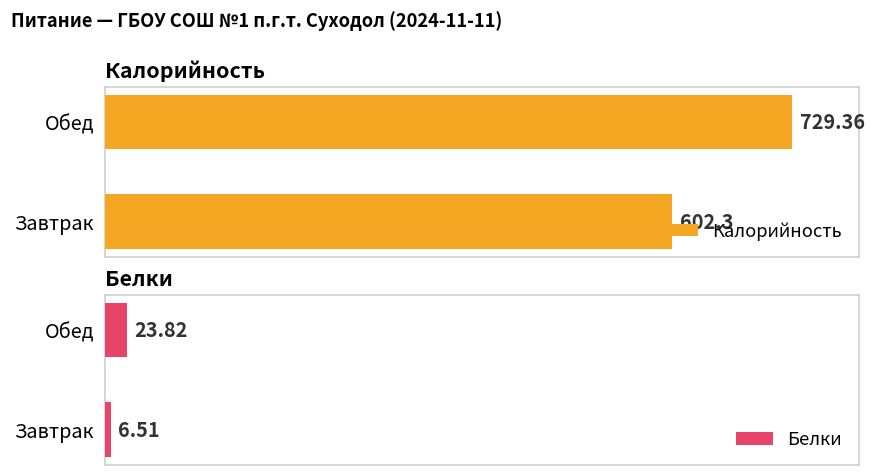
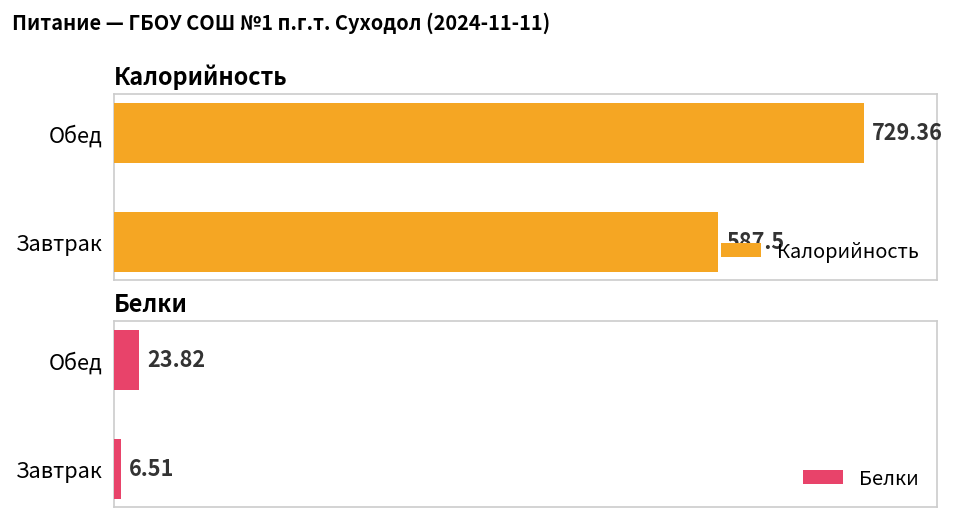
Калорийность, Завтрак: 602.3 -> 587.5
